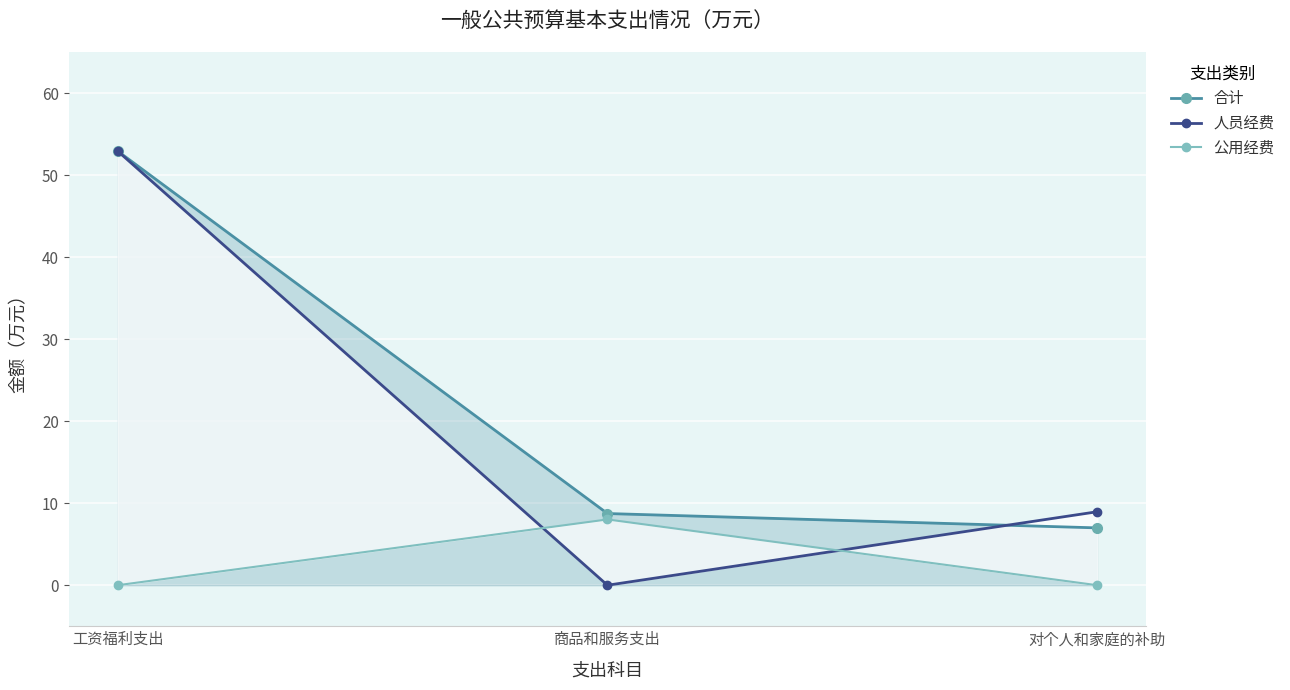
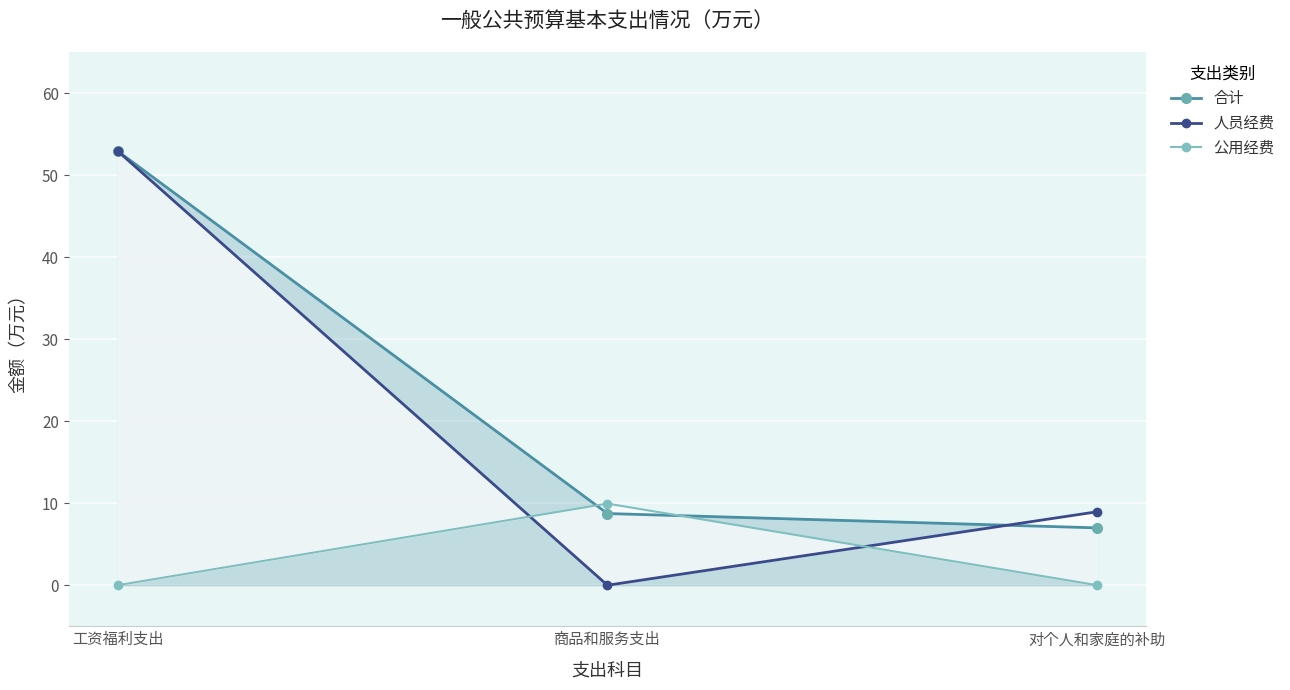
公用经费, 商品和服务支出: 8 -> 10
